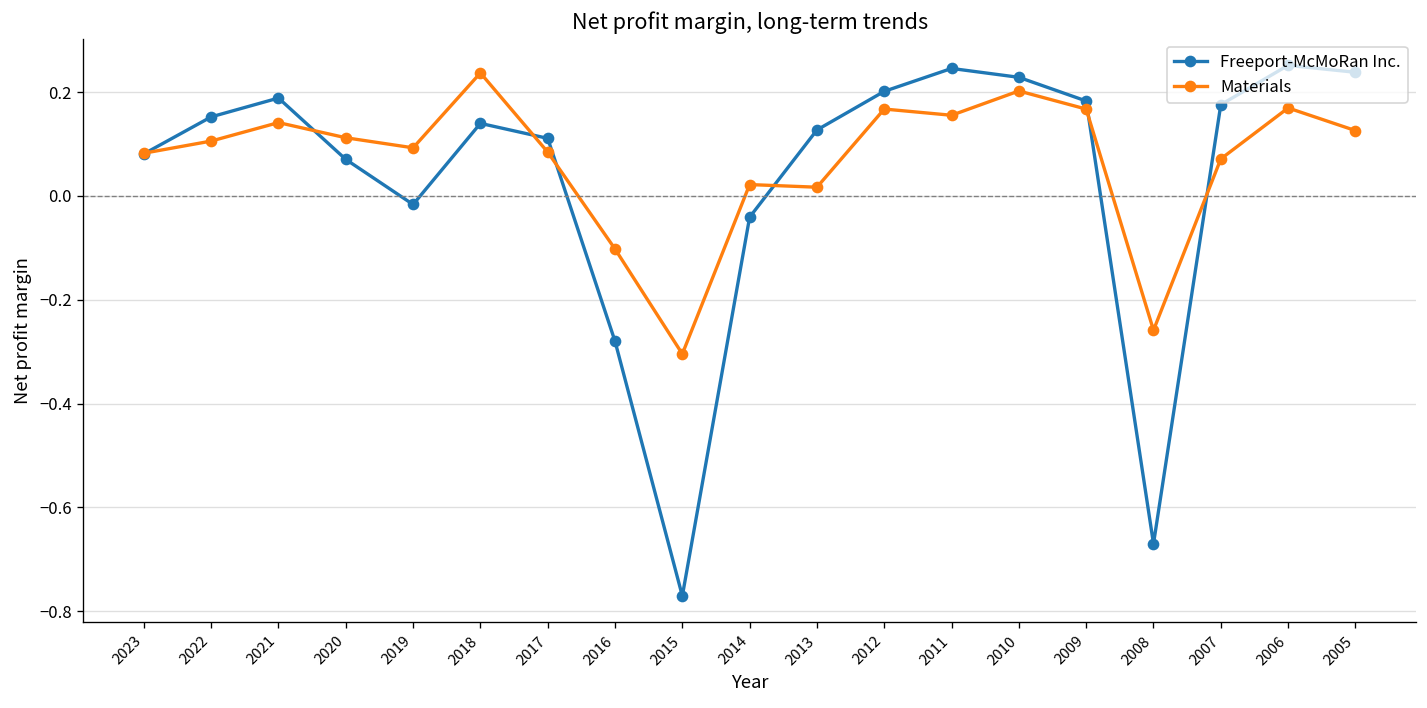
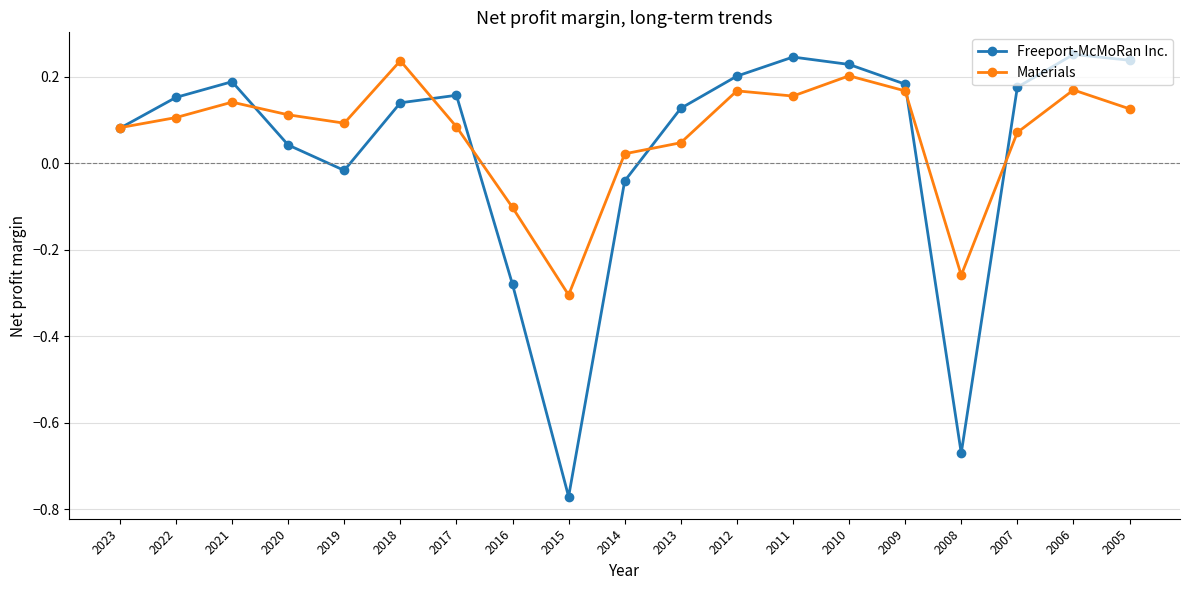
Freeport-McMoRan Inc., 2020: 0.07 -> 0.04
Freeport-McMoRan Inc., 2017: 0.11 -> 0.16
Materials, 2013: 0.02 -> 0.05
